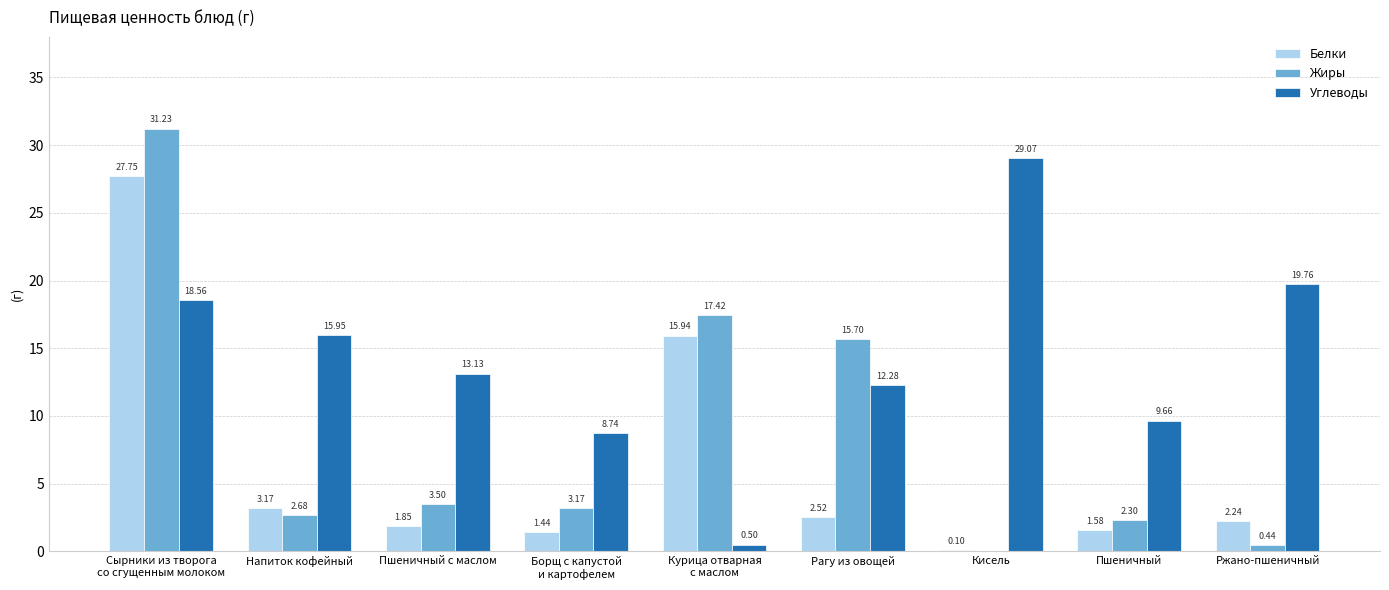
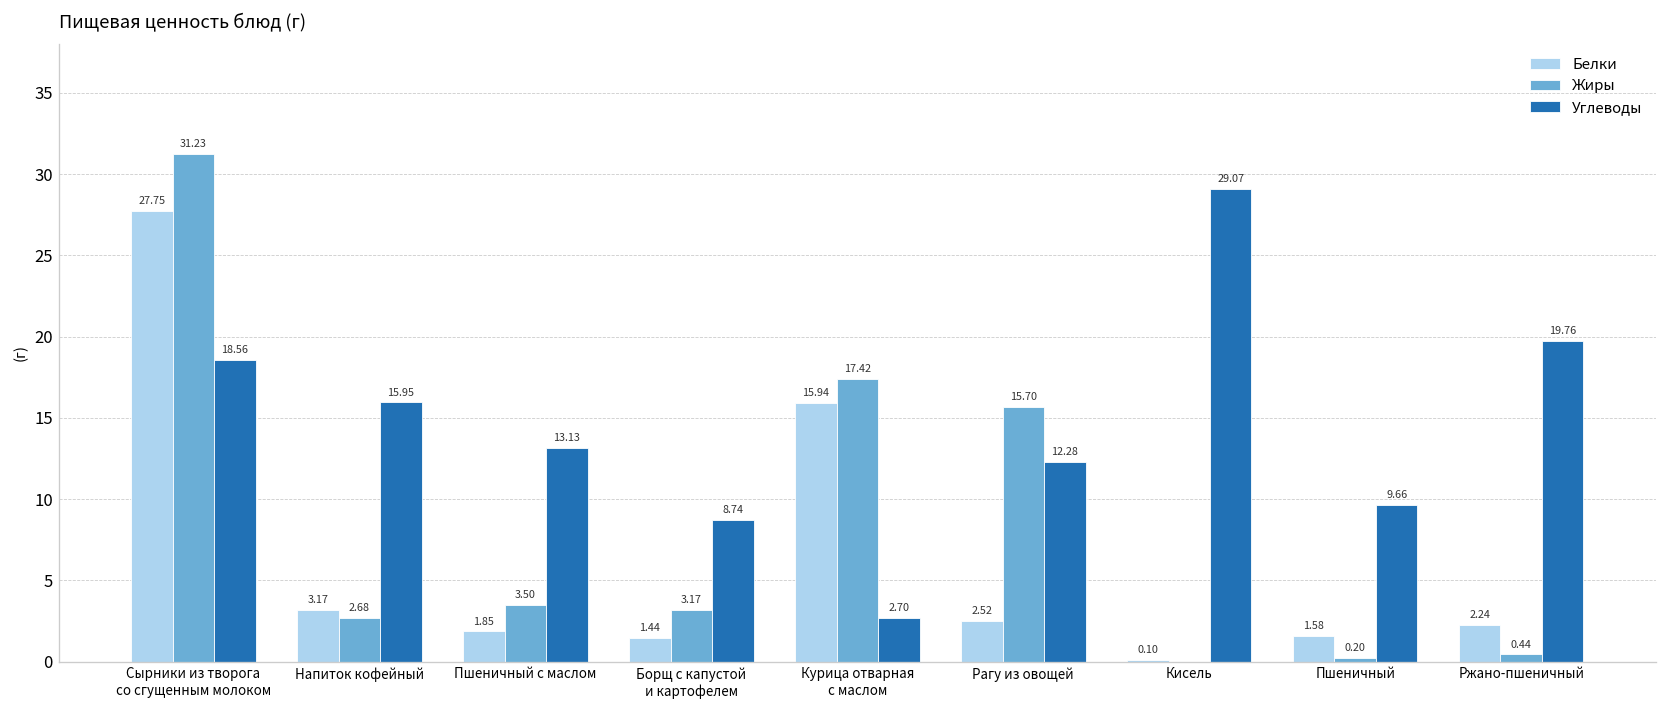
Углеводы, Курица отварная с маслом: 0.50 -> 2.70
Жиры, Пшеничный: 2.30 -> 0.20
